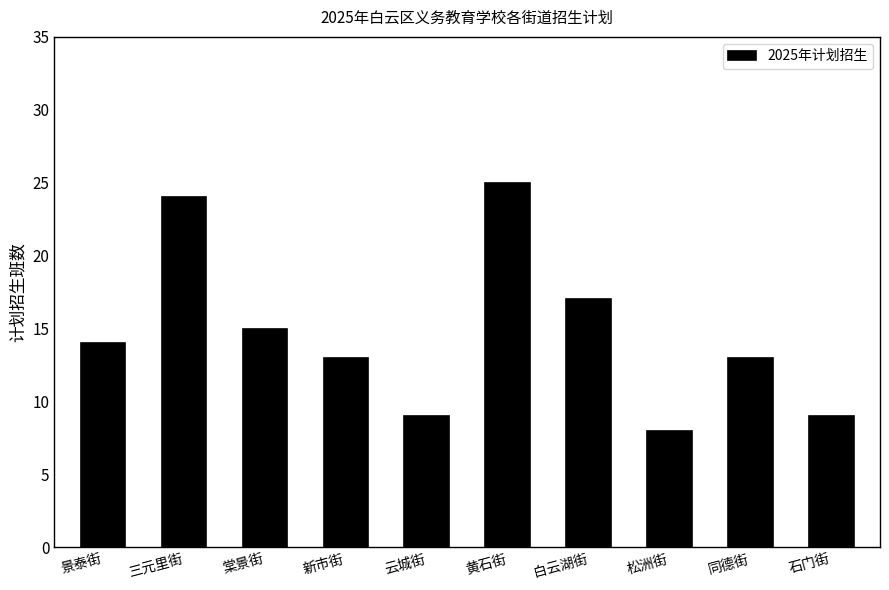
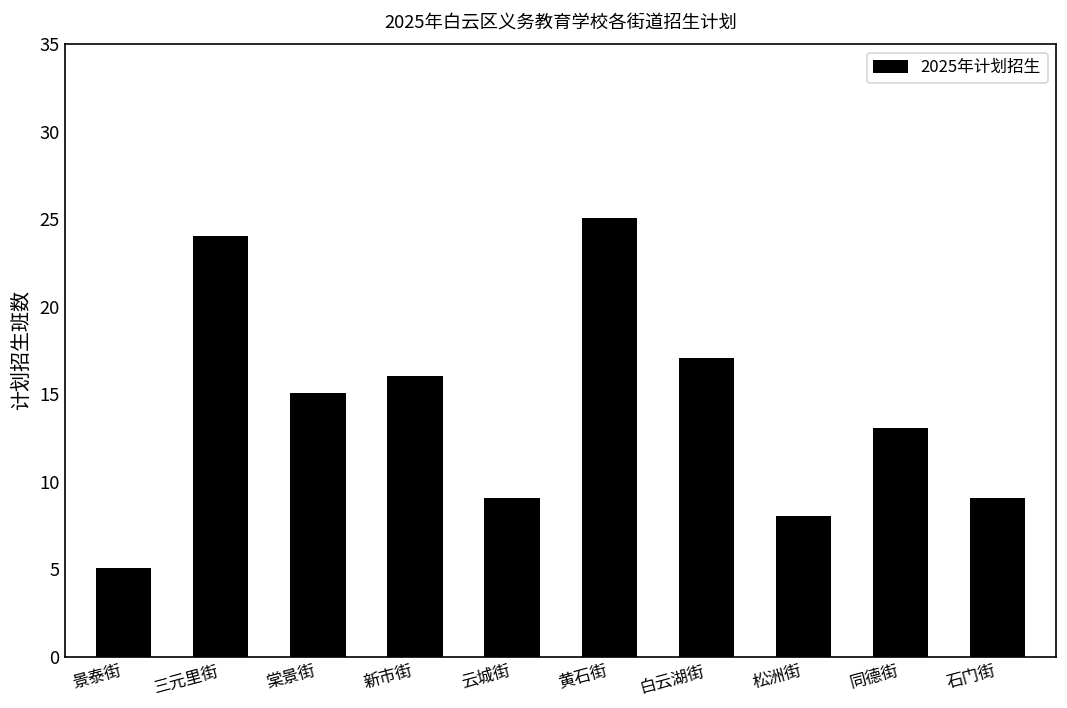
景泰街: 14 -> 5
新市街: 13 -> 16
